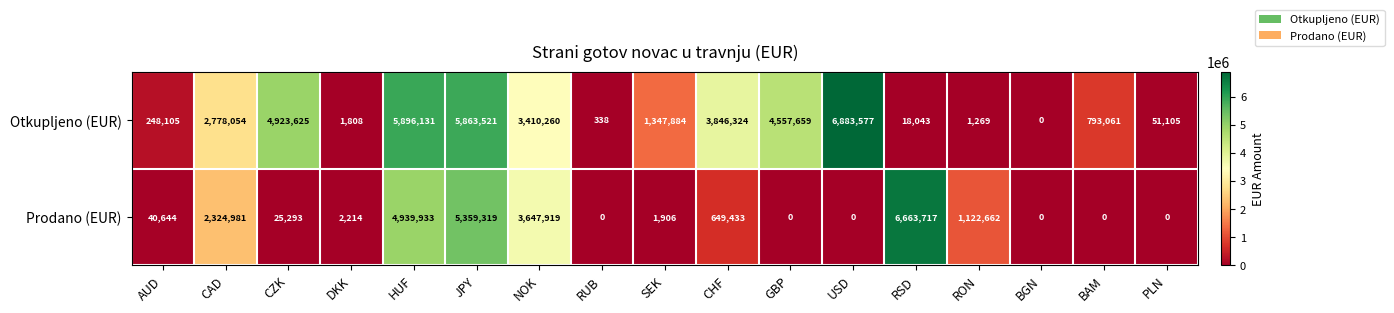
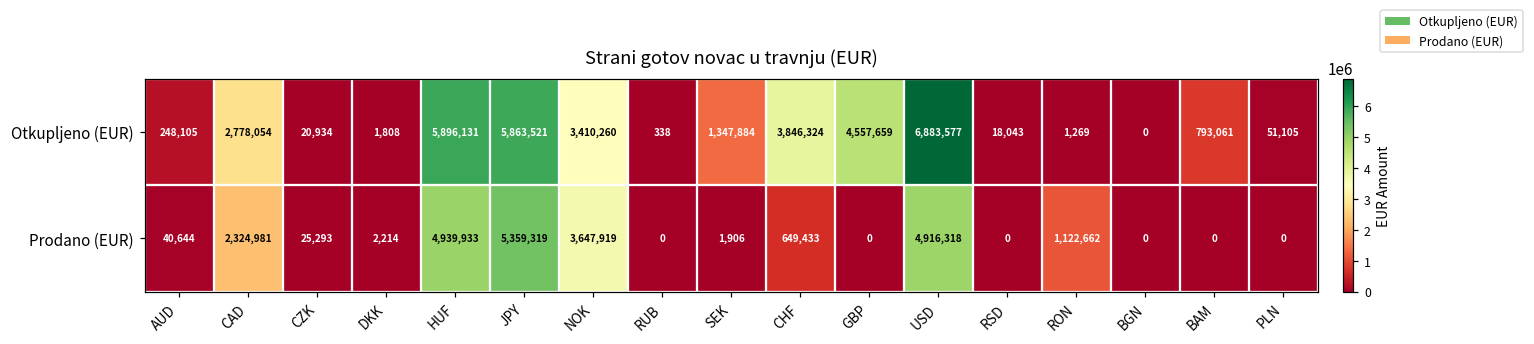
Otkupljeno (EUR), CZK: 4,923,625 -> 20,934
Prodano (EUR), USD: 0 -> 4,916,318
Prodano (EUR), RSD: 6,663,717 -> 0
